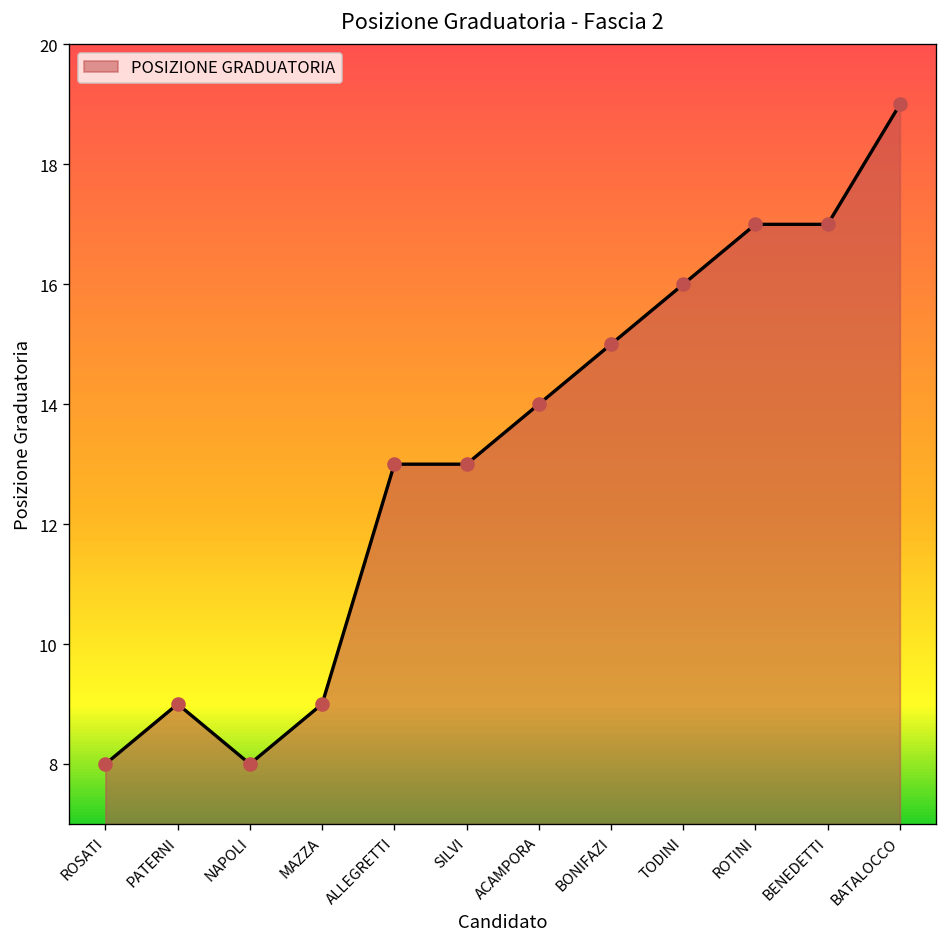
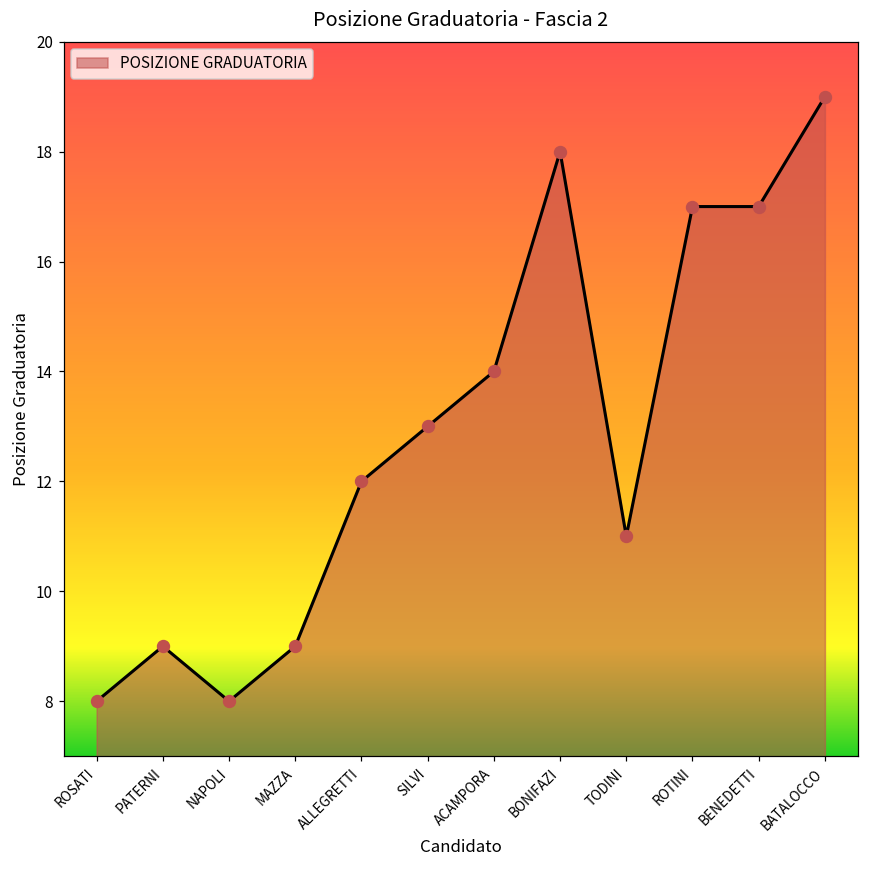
ALLEGRETTI: 13 -> 12
BONIFAZI: 15 -> 18
TODINI: 16 -> 11
